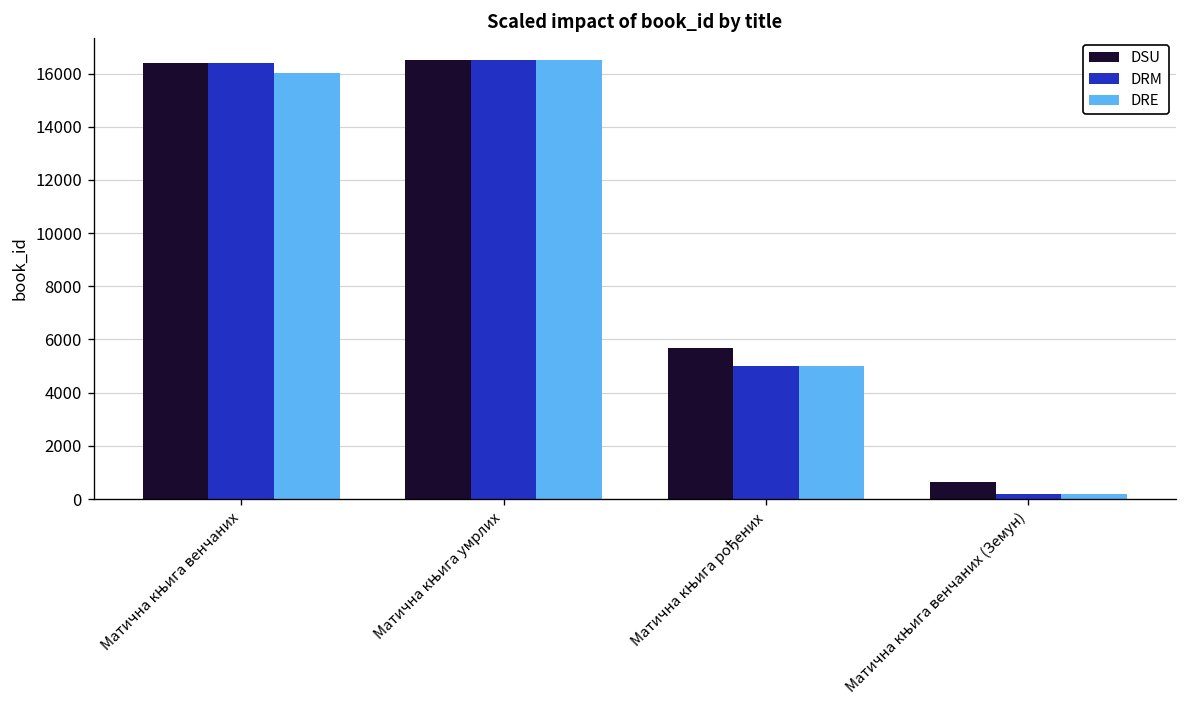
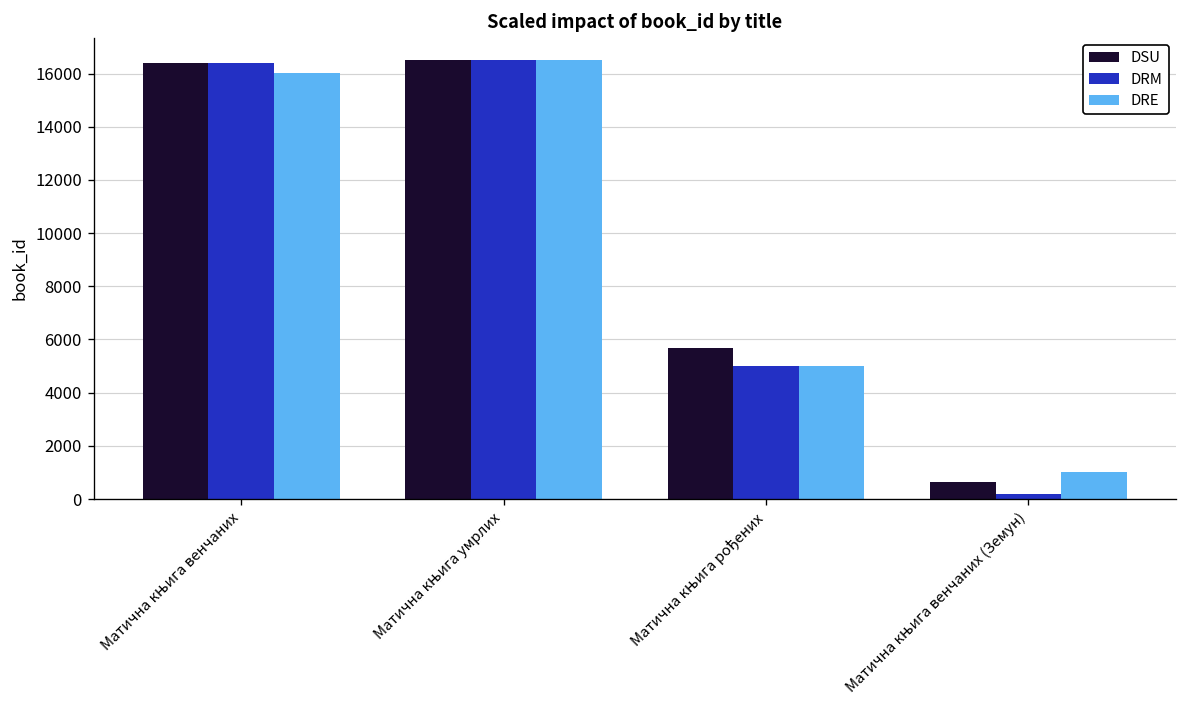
DRE, Матична књига венчаних (Земун): 200 -> 1000
